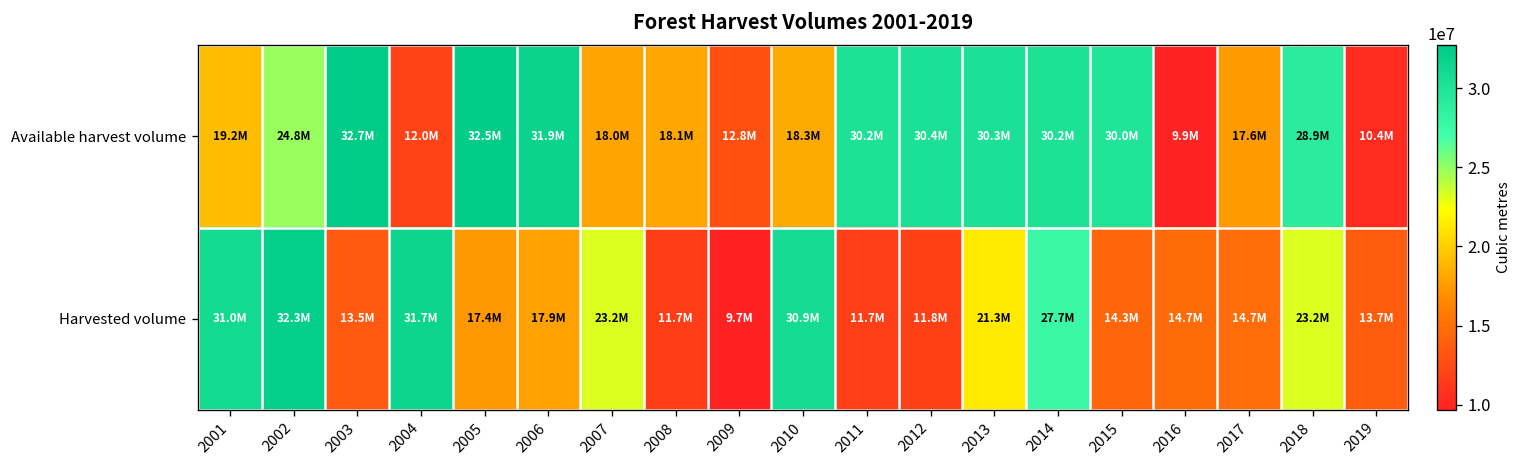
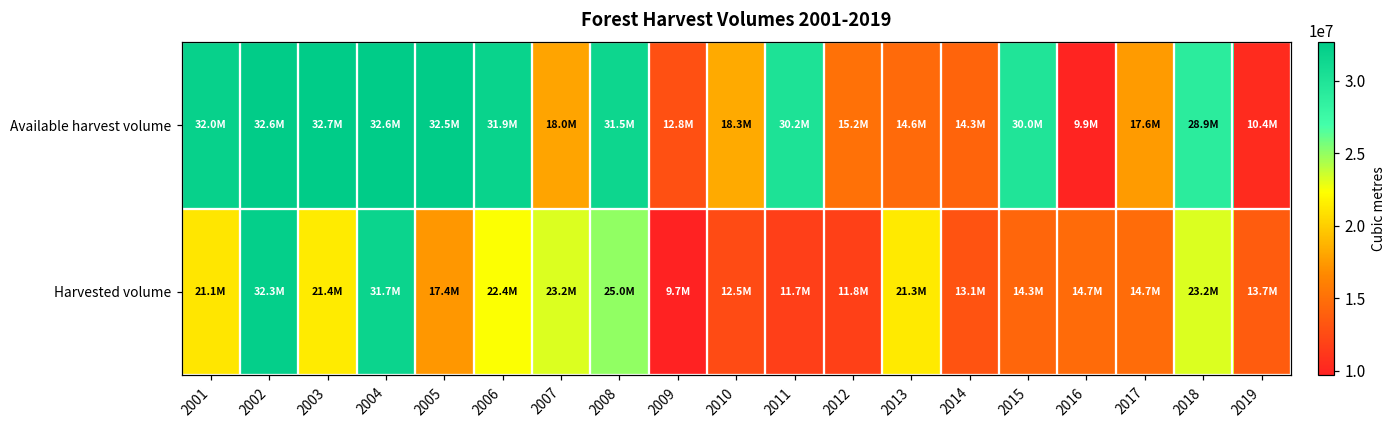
Available harvest volume, 2001: 19.2M -> 32.0M
Available harvest volume, 2002: 24.8M -> 32.6M
Available harvest volume, 2004: 12.0M -> 32.6M
Available harvest volume, 2008: 18.1M -> 31.5M
Available harvest volume, 2012: 30.4M -> 15.2M
Available harvest volume, 2013: 30.3M -> 14.6M
Available harvest volume, 2014: 30.2M -> 14.3M
Harvested volume, 2001: 31.0M -> 21.1M
Harvested volume, 2003: 13.5M -> 21.4M
Harvested volume, 2006: 17.9M -> 22.4M
Harvested volume, 2008: 11.7M -> 25.0M
Harvested volume, 2010: 30.9M -> 12.5M
Harvested volume, 2014: 27.7M -> 13.1M
